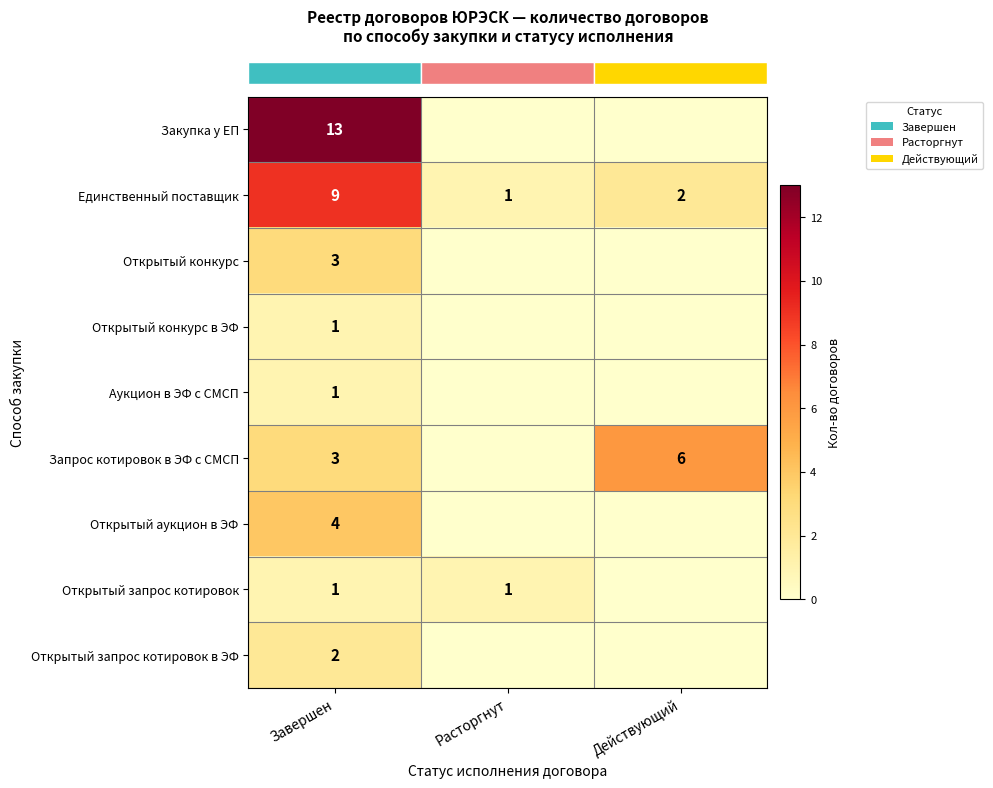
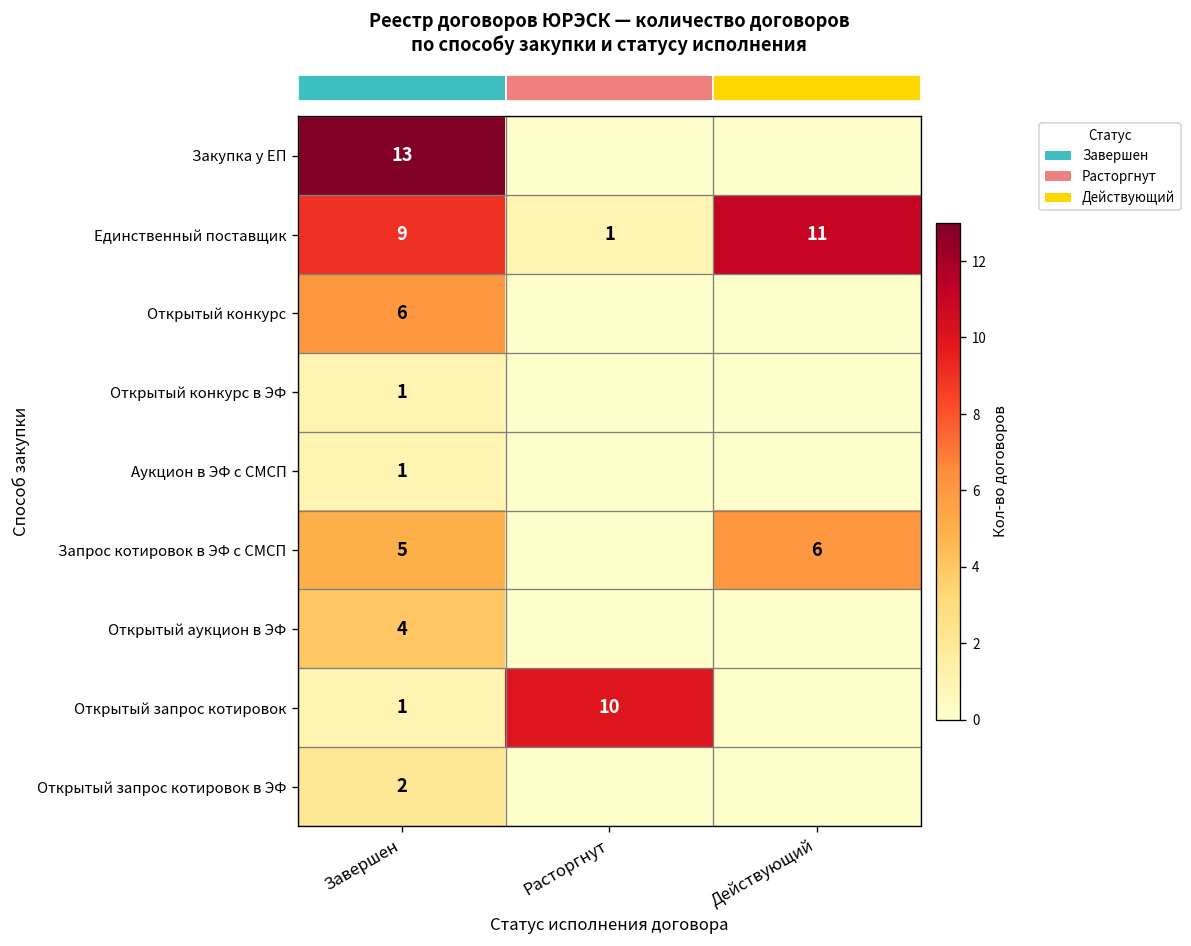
Единственный поставщик, Действующий: 2 -> 11
Открытый конкурс, Завершен: 3 -> 6
Запрос котировок в ЭФ с СМСП, Завершен: 3 -> 5
Открытый запрос котировок, Расторгнут: 1 -> 10
